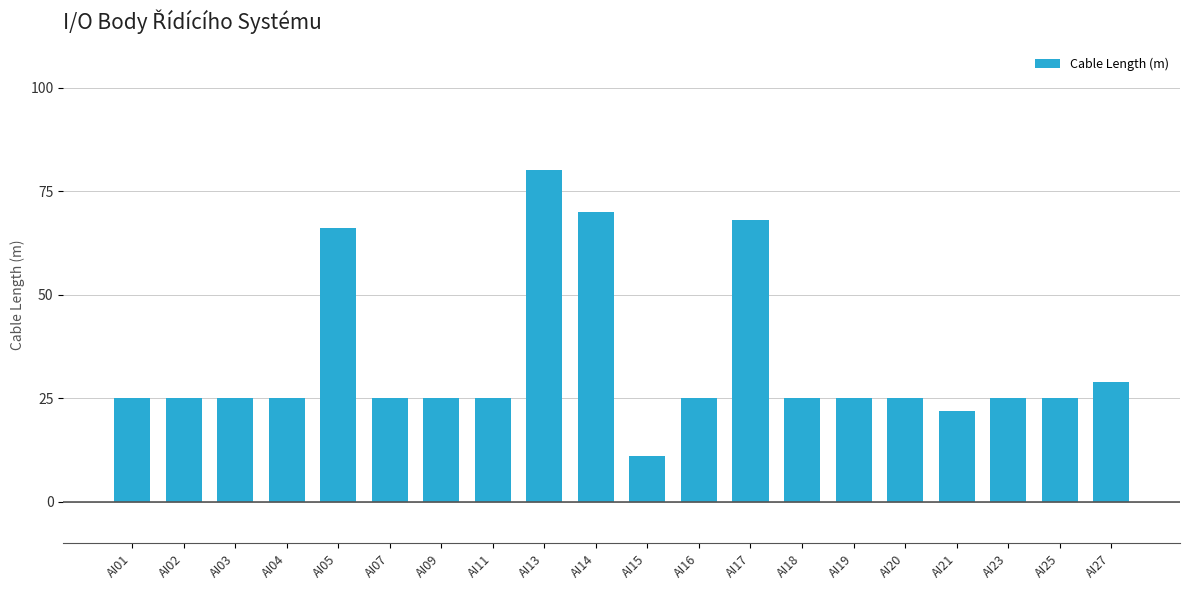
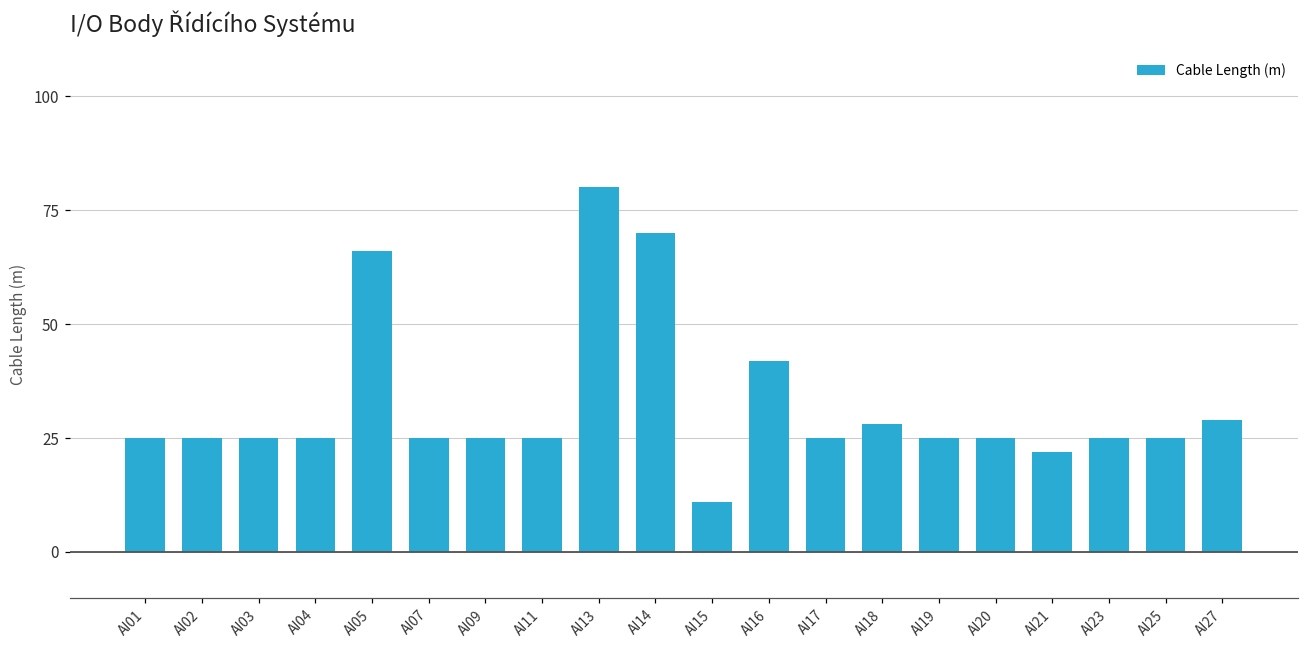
AI16: 25 -> 42
AI17: 68 -> 25
AI18: 25 -> 28
